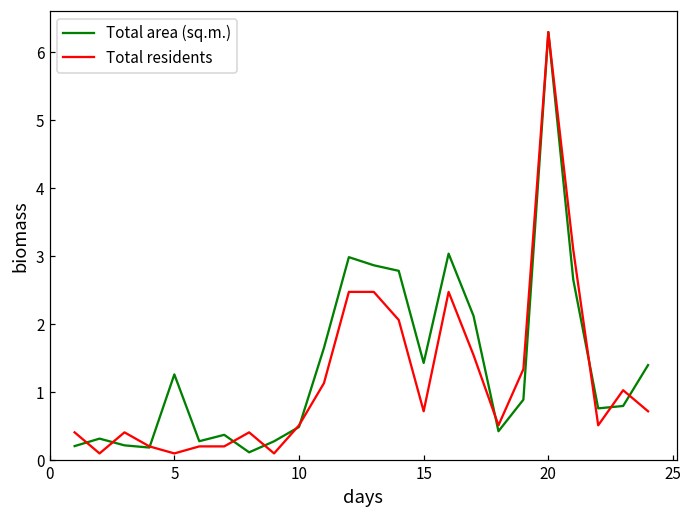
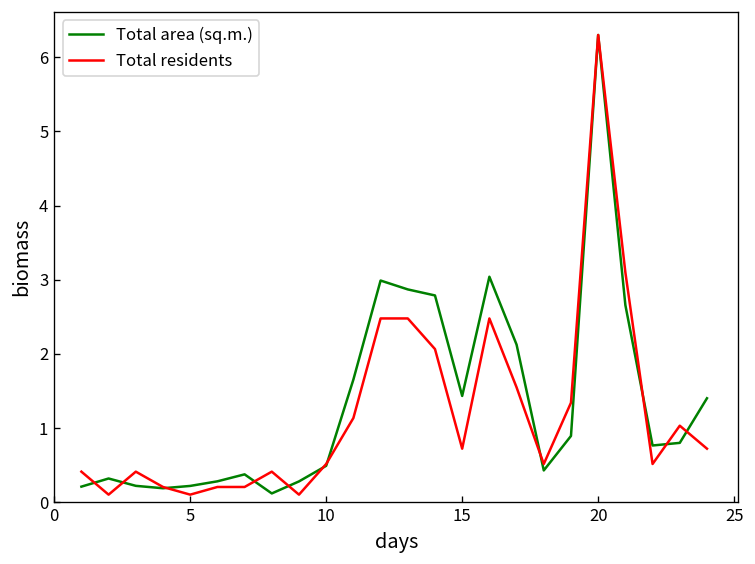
Total area (sq.m.), 5: 1.3 -> 0.2
